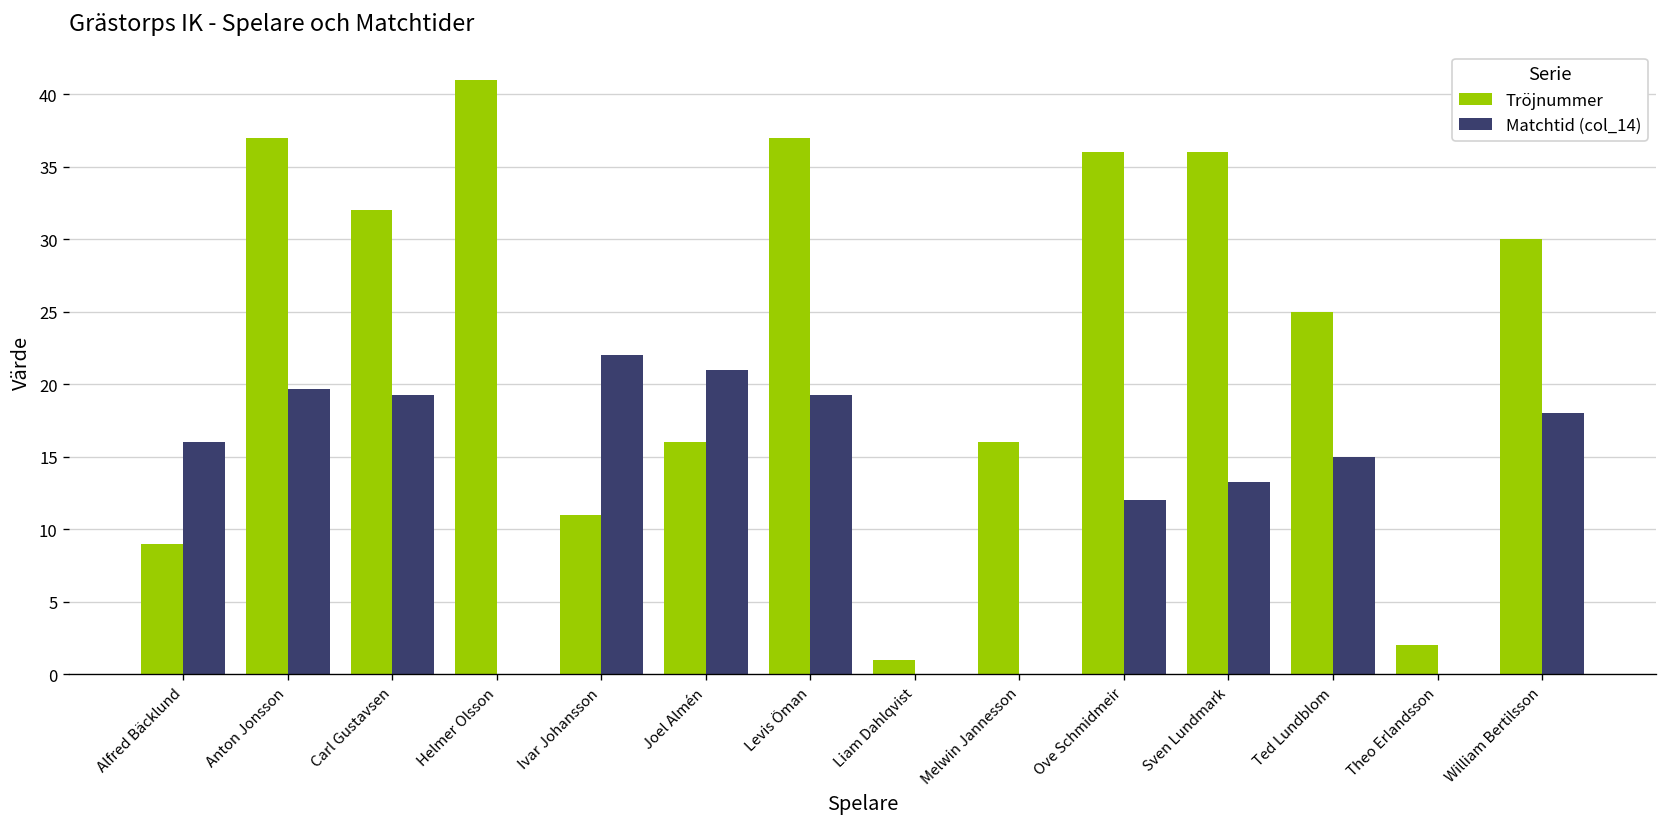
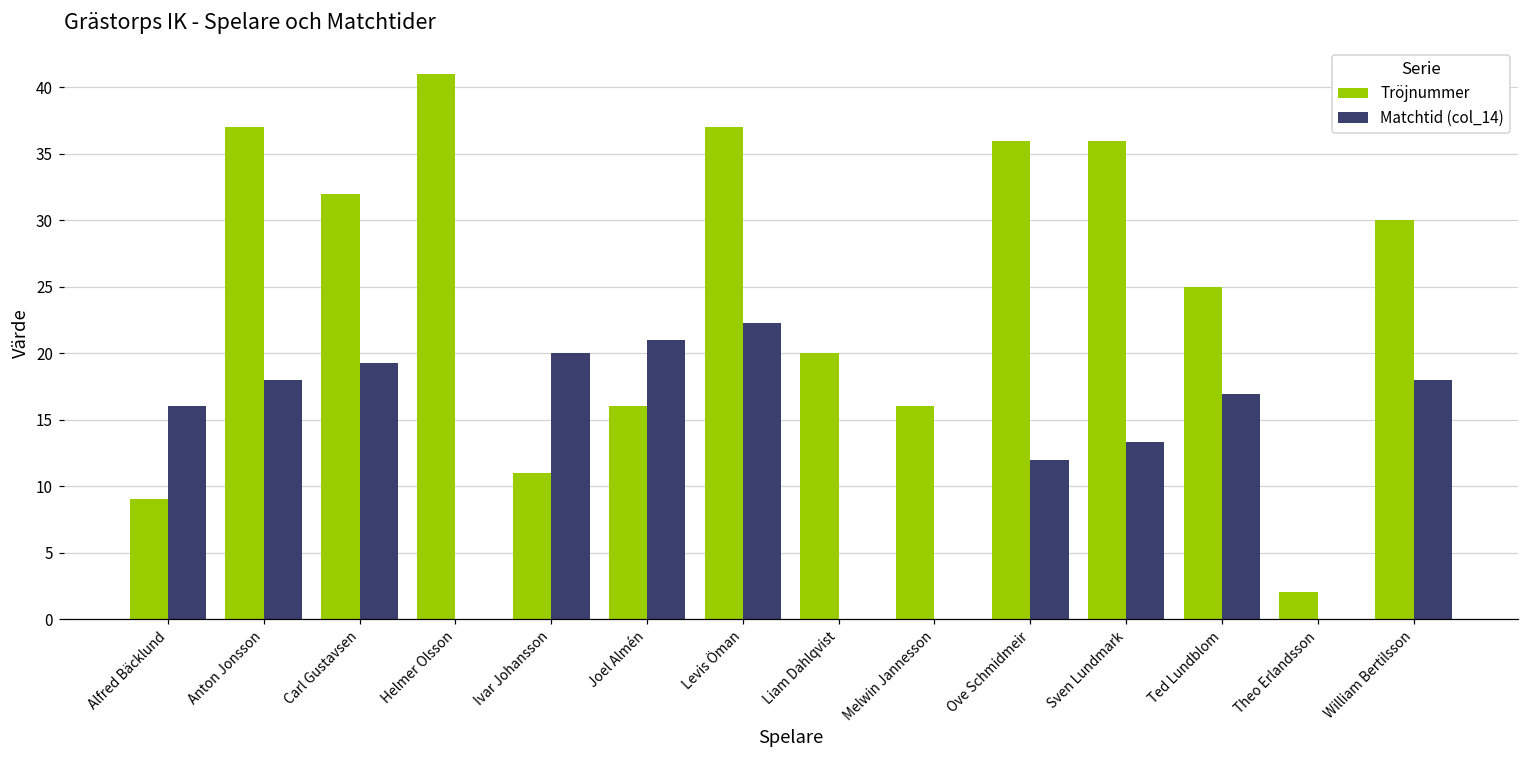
Matchtid (col_14), Anton Jonsson: 19.7 -> 18.0
Matchtid (col_14), Ivar Johansson: 22 -> 20
Matchtid (col_14), Levis Öman: 19.3 -> 22.3
Tröjnummer, Liam Dahlqvist: 1 -> 20
Matchtid (col_14), Ted Lundblom: 15.0 -> 16.9
